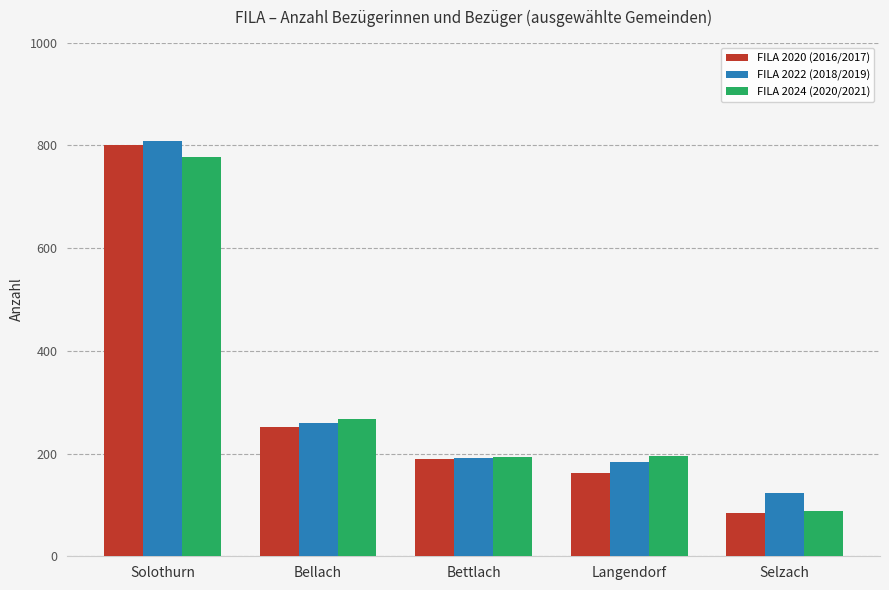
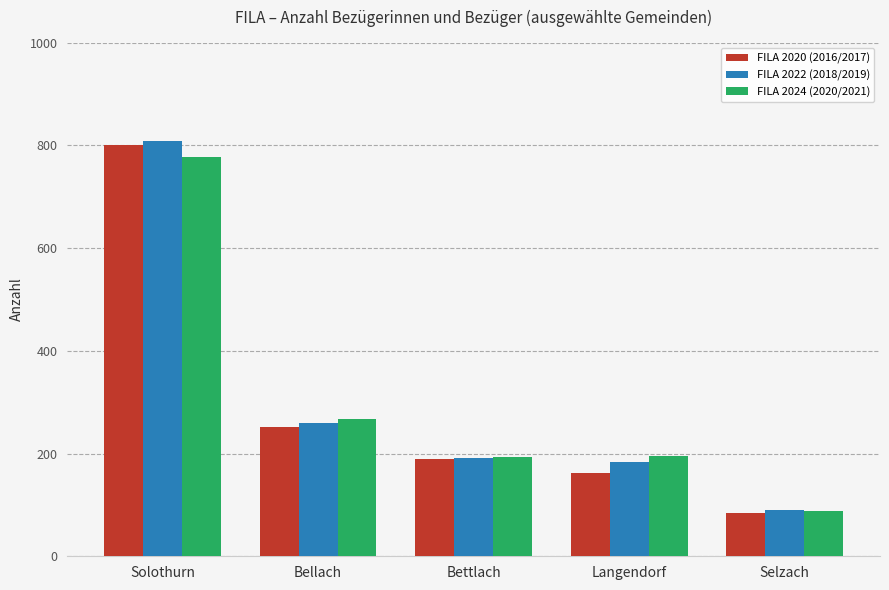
FILA 2022 (2018/2019), Selzach: 120 -> 90
